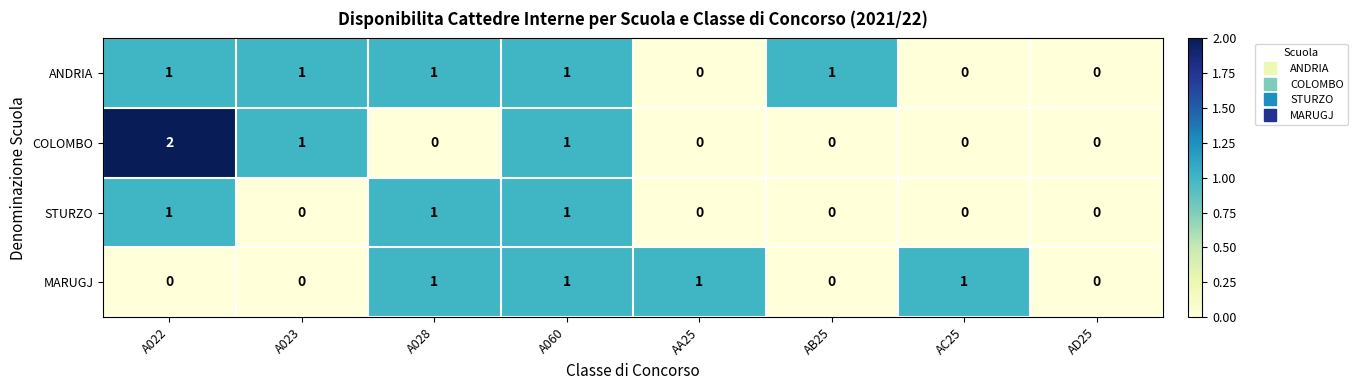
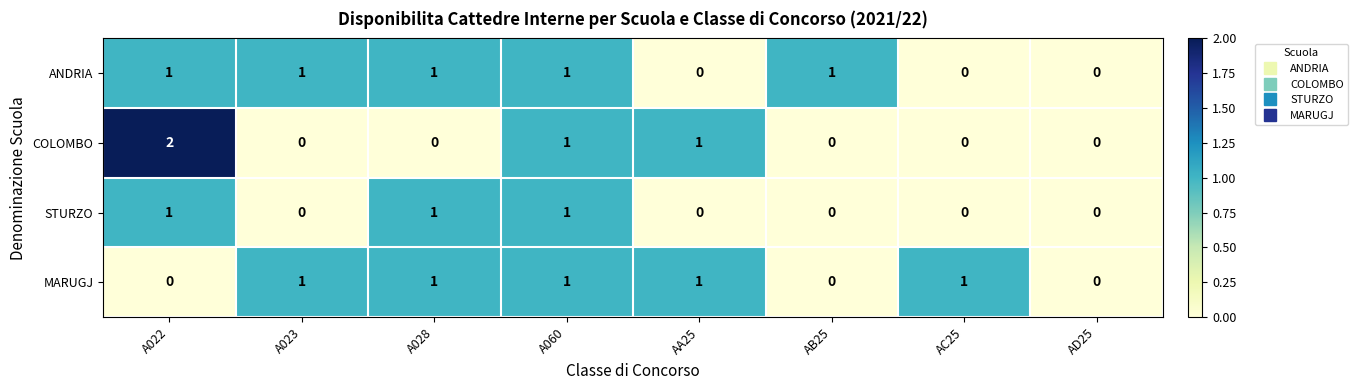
COLOMBO, A023: 1 -> 0
COLOMBO, AA25: 0 -> 1
MARUGJ, A023: 0 -> 1
